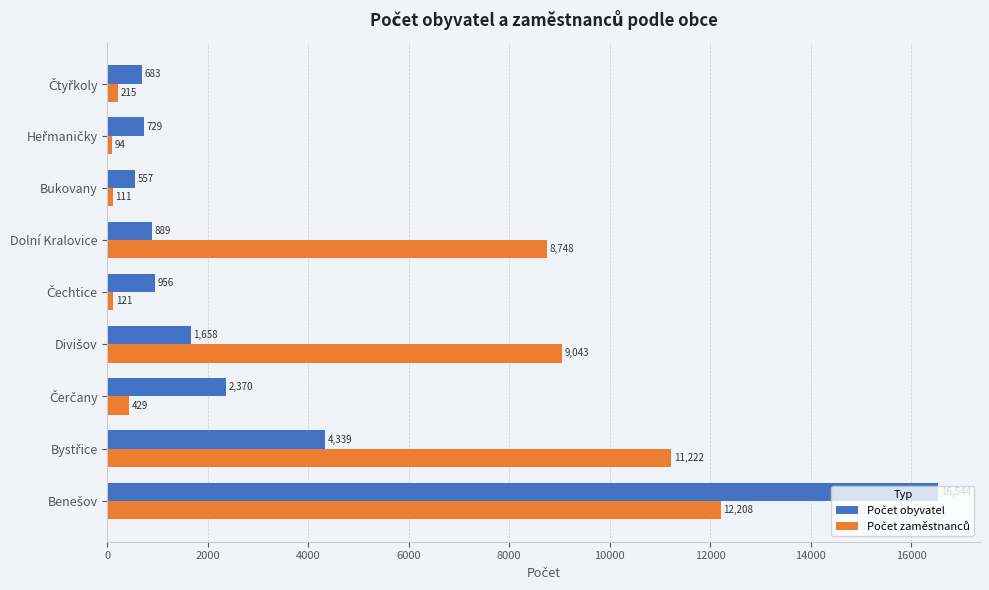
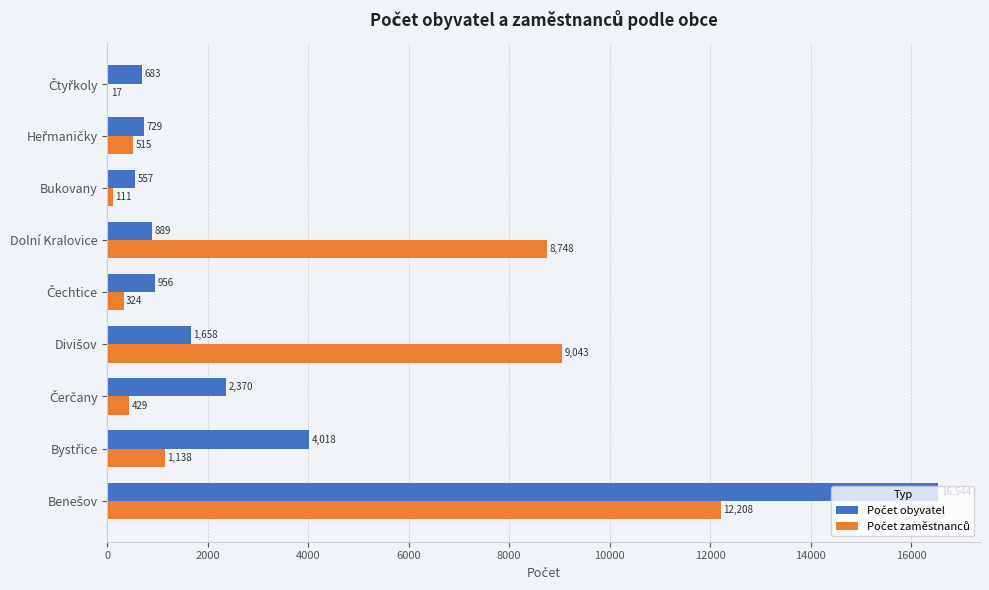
Počet zaměstnanců, Čtyřkoly: 215 -> 17
Počet zaměstnanců, Heřmaničky: 94 -> 515
Počet zaměstnanců, Čechtice: 121 -> 324
Počet obyvatel, Bystřice: 4,339 -> 4,018
Počet zaměstnanců, Bystřice: 11,222 -> 1,138
